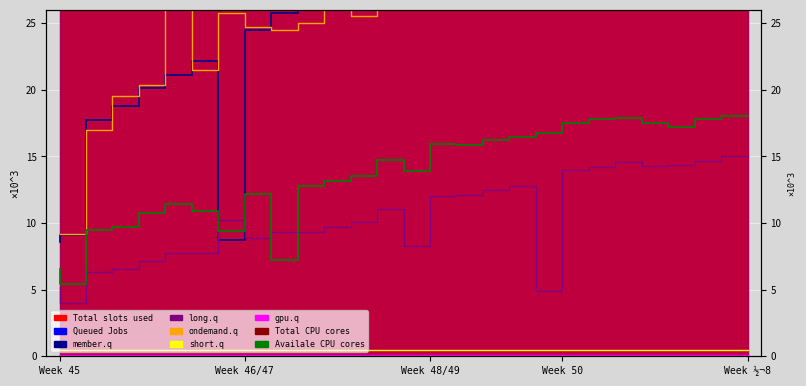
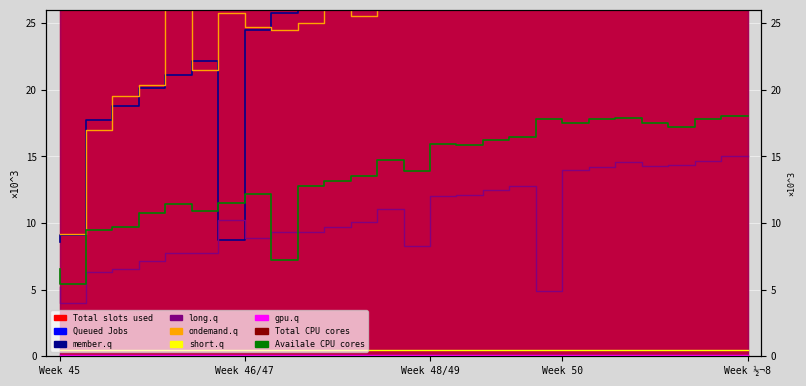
Availale CPU cores, Week 46/47: 9.4 -> 11.5
Availale CPU cores, Week 50: 16.8 -> 17.8
